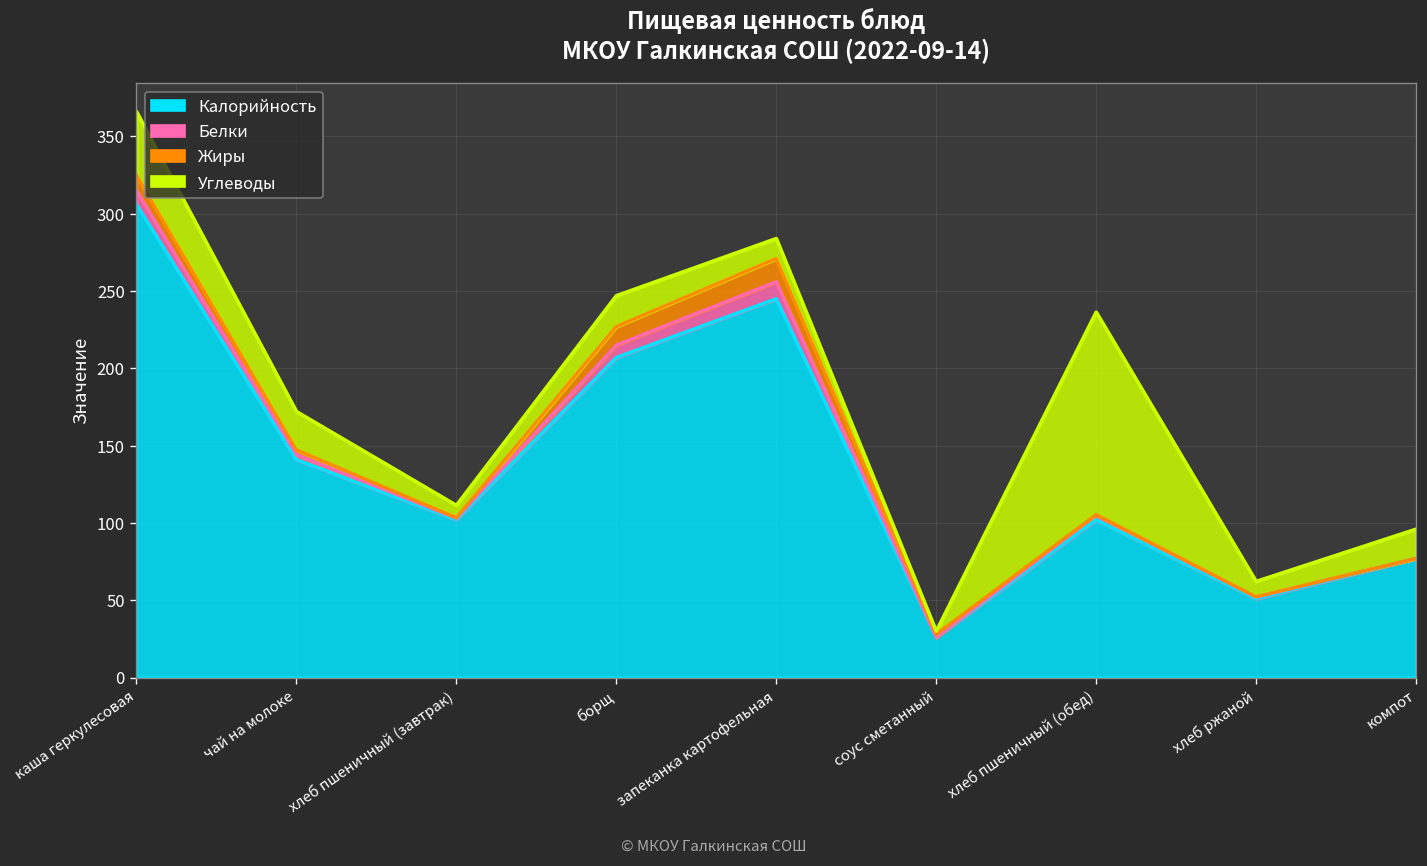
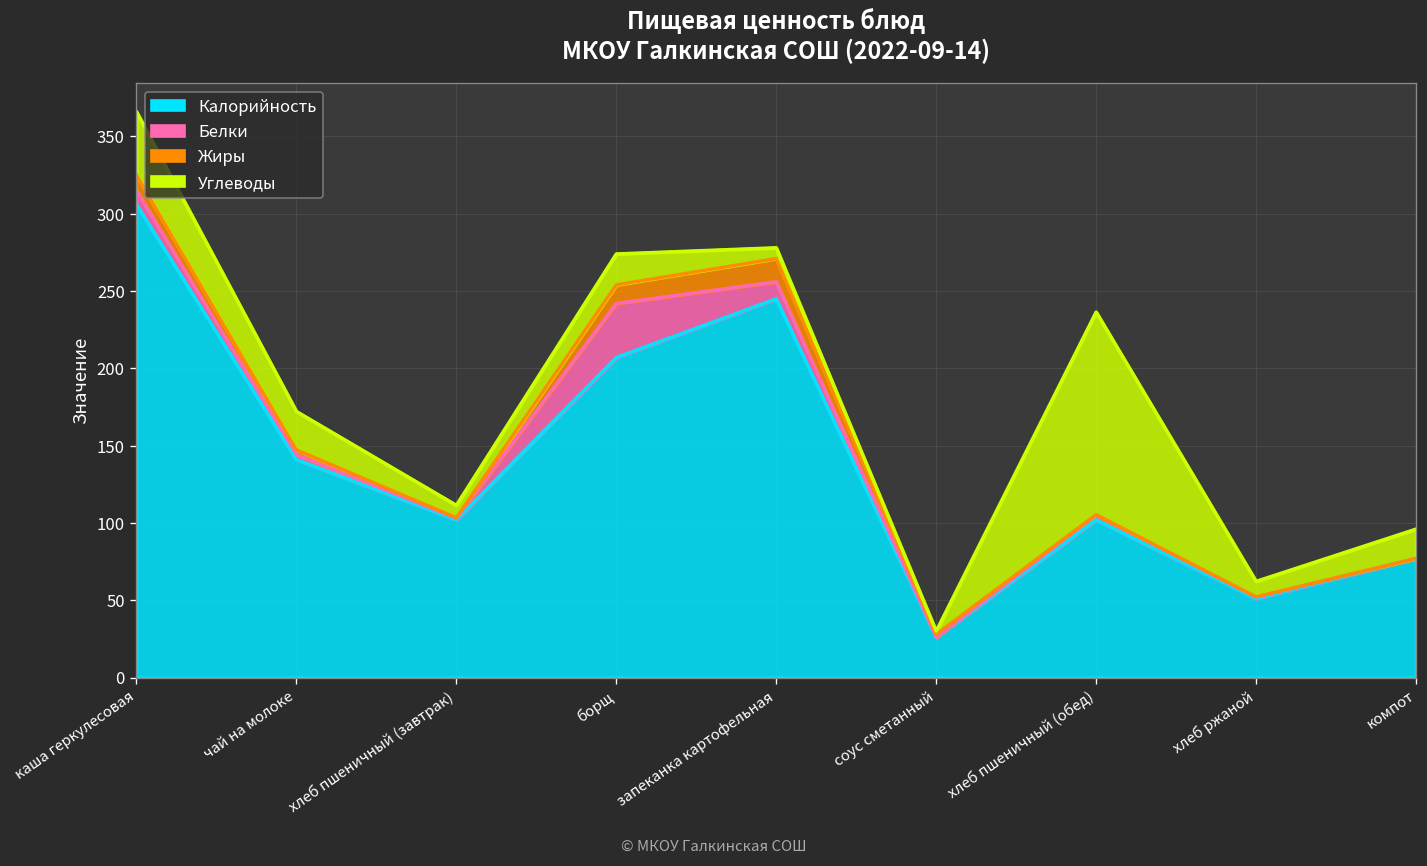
Белки, борщ: 8 -> 35
Углеводы, запеканка картофельная: 13 -> 7
